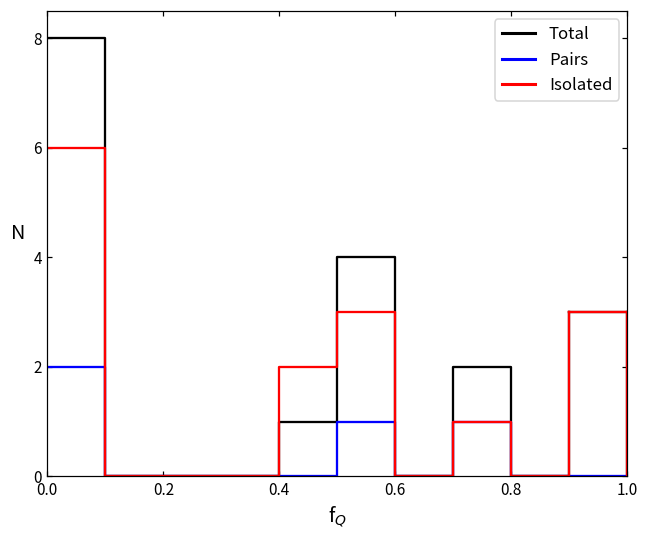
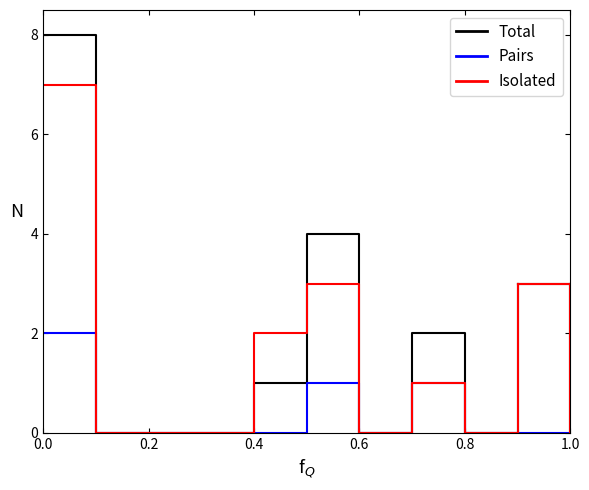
Isolated, 0.0: 6 -> 7
